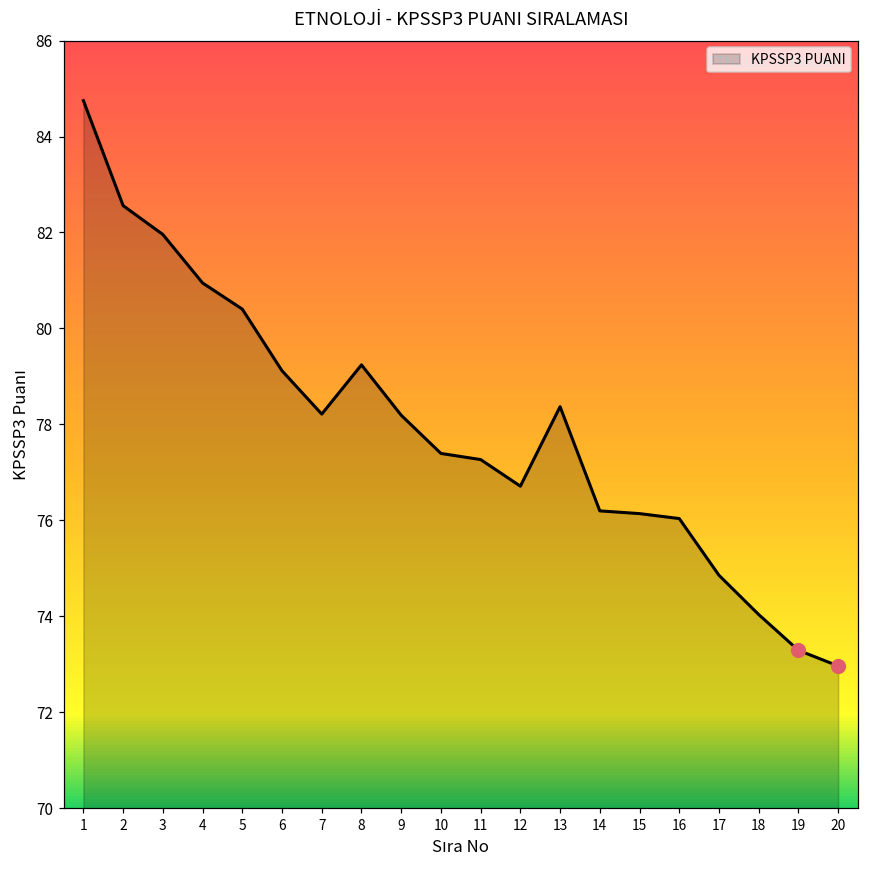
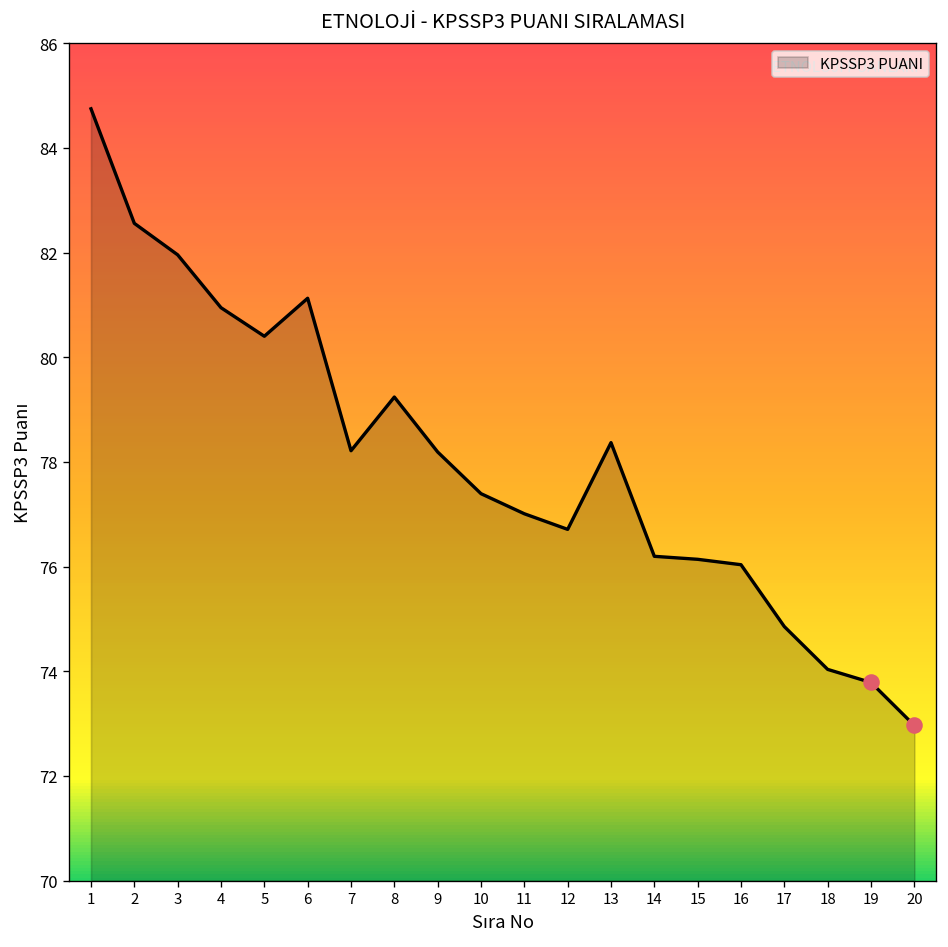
KPSSP3 PUANI, 6: 79.1 -> 81.1
KPSSP3 PUANI, 11: 77.3 -> 77.0
KPSSP3 PUANI, 19: 73.3 -> 73.8
